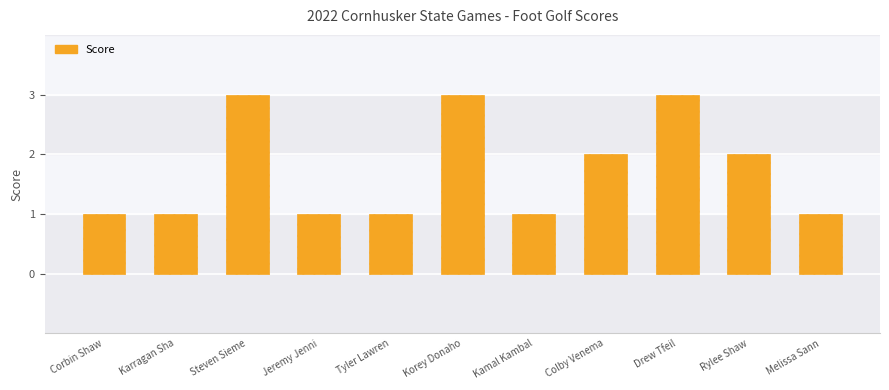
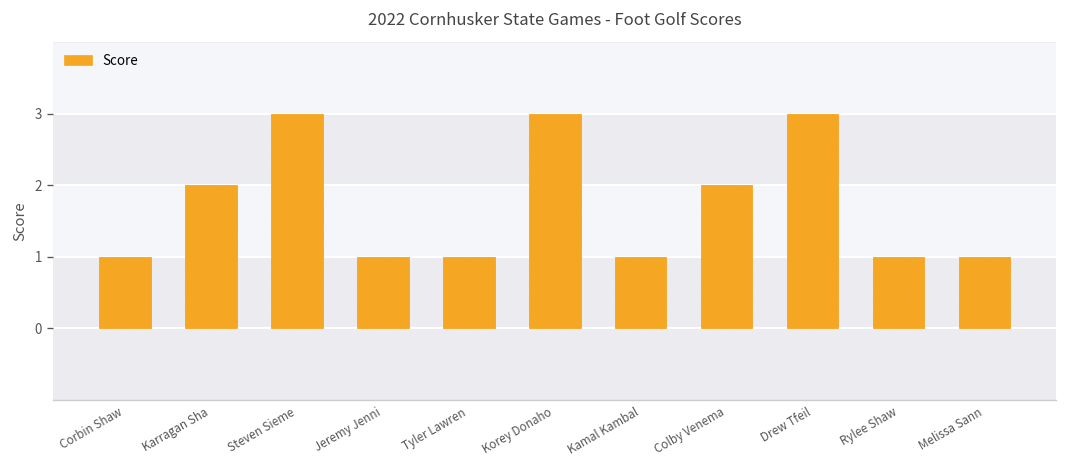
Karragan Sha: 1 -> 2
Rylee Shaw: 2 -> 1
